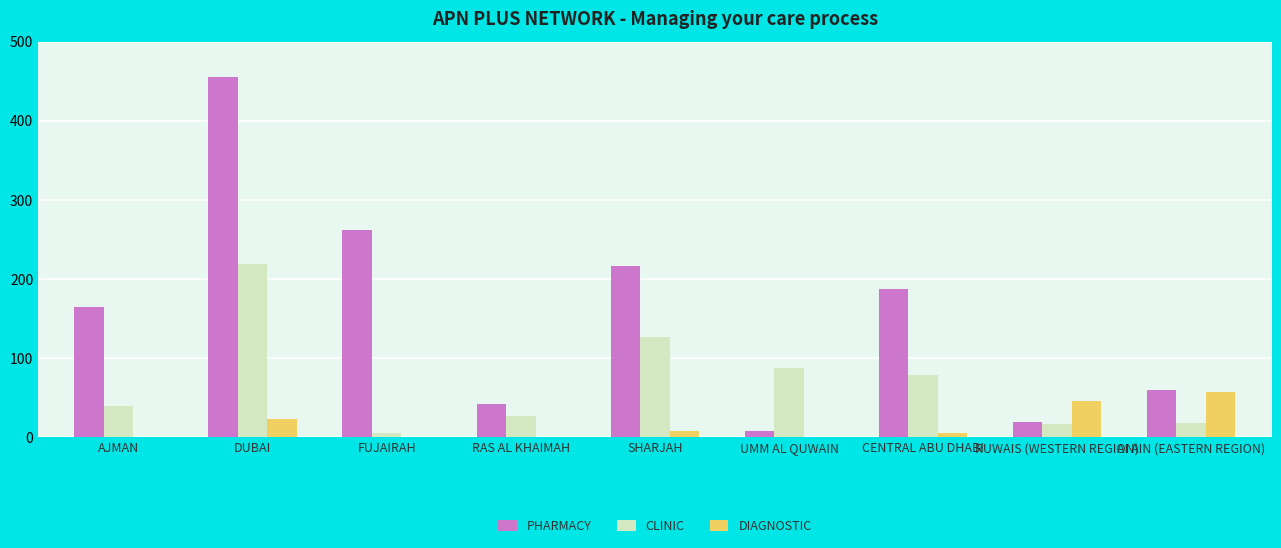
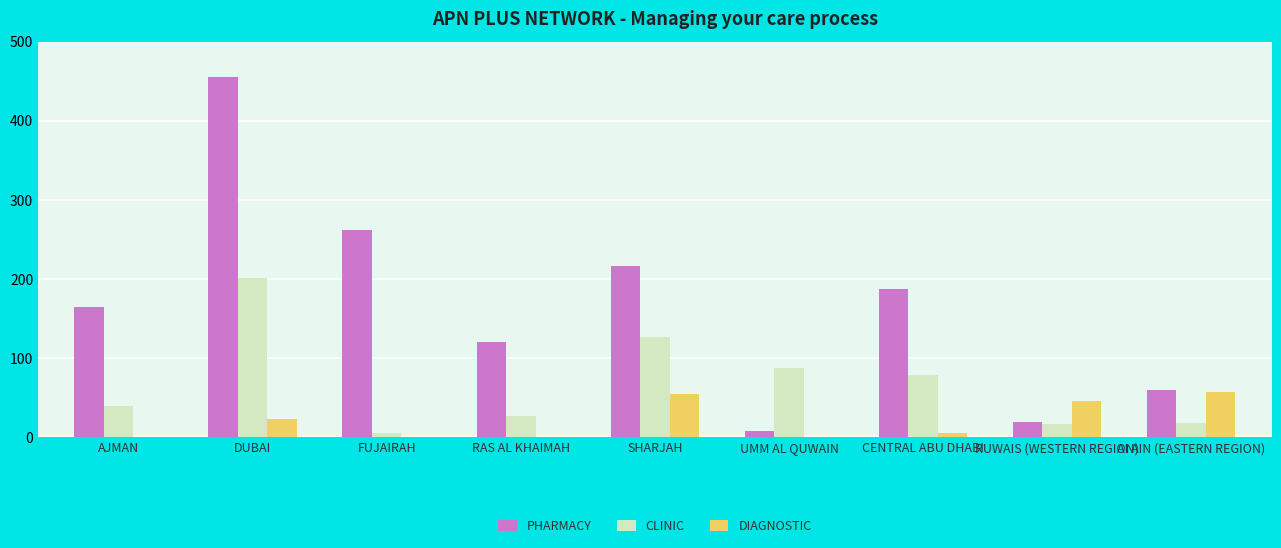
CLINIC, DUBAI: 220 -> 200
PHARMACY, RAS AL KHAIMAH: 40 -> 120
DIAGNOSTIC, SHARJAH: 10 -> 60
